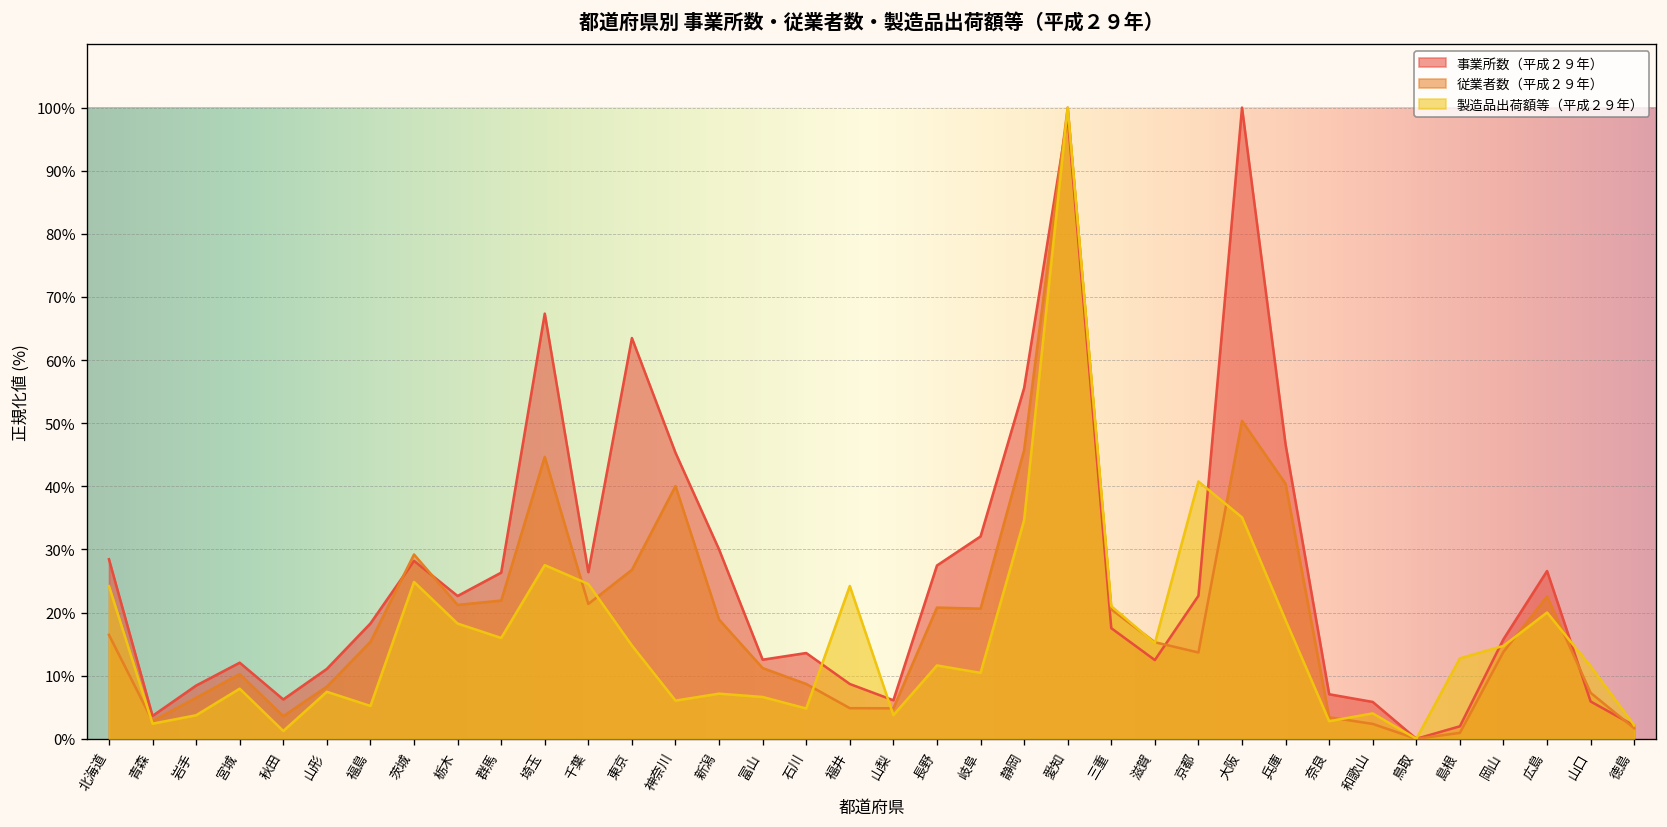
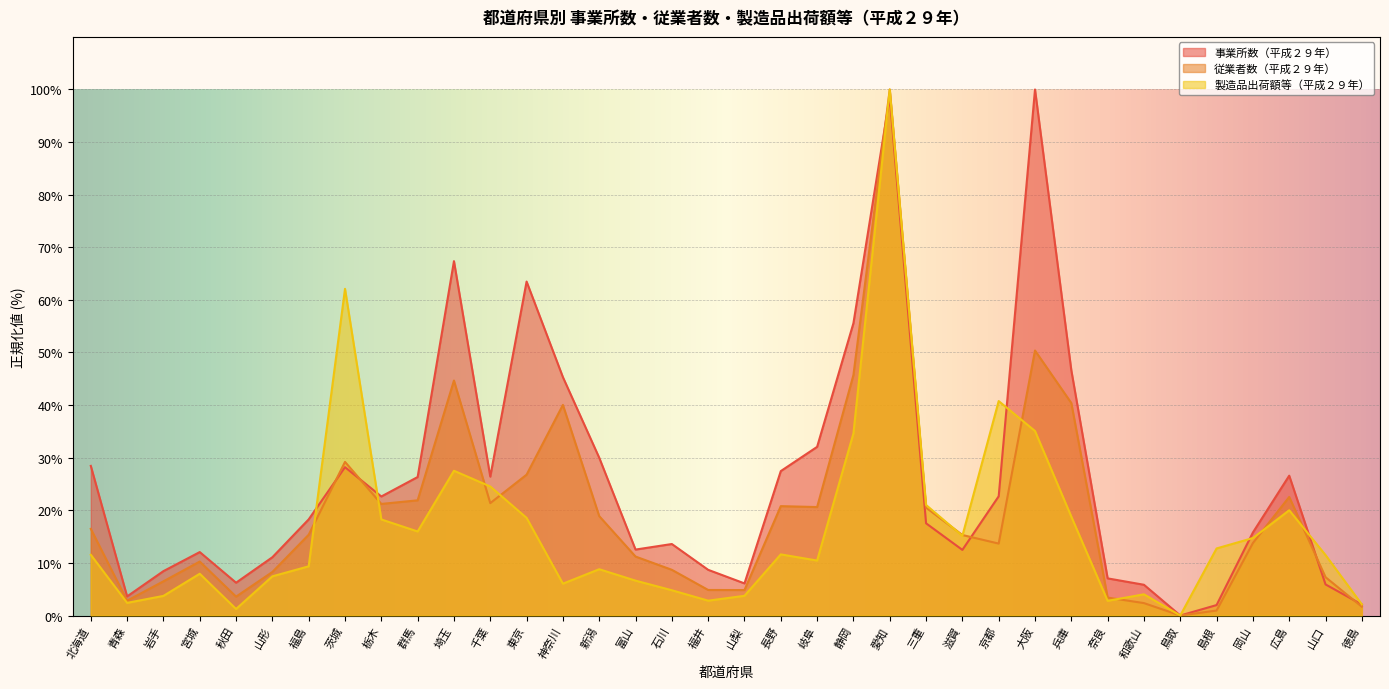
製造品出荷額等（平成２９年）, 北海道: 24% -> 12%
製造品出荷額等（平成２９年）, 福島: 5% -> 9%
製造品出荷額等（平成２９年）, 茨城: 25% -> 62%
製造品出荷額等（平成２９年）, 東京: 15% -> 19%
製造品出荷額等（平成２９年）, 新潟: 7% -> 9%
製造品出荷額等（平成２９年）, 福井: 24% -> 3%
